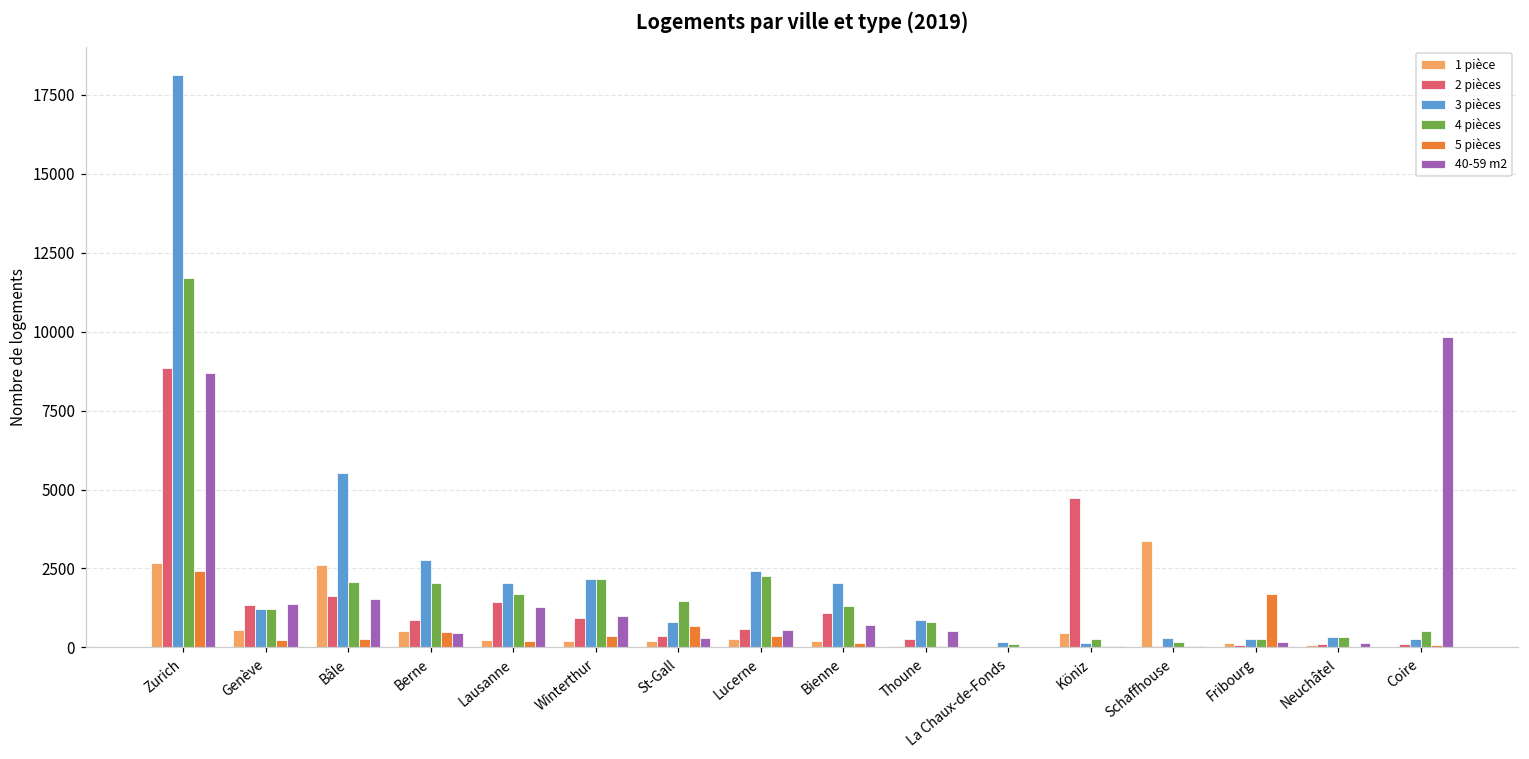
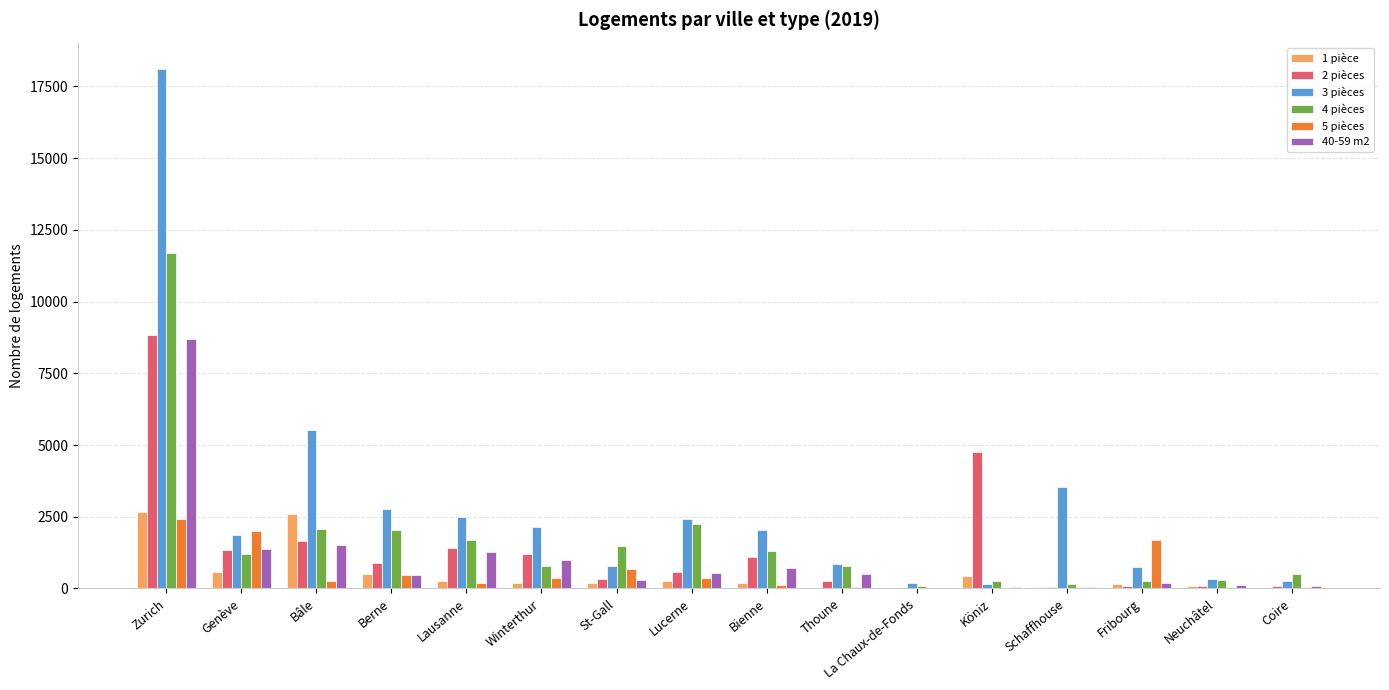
3 pièces, Genève: 1200 -> 1800
5 pièces, Genève: 200 -> 2000
3 pièces, Lausanne: 2000 -> 2500
2 pièces, Winterthur: 900 -> 1200
4 pièces, Winterthur: 2200 -> 800
1 pièce, Schaffhouse: 3400 -> 0
3 pièces, Schaffhouse: 300 -> 3500
3 pièces, Fribourg: 300 -> 800
40-59 m2, Coire: 9800 -> 100
